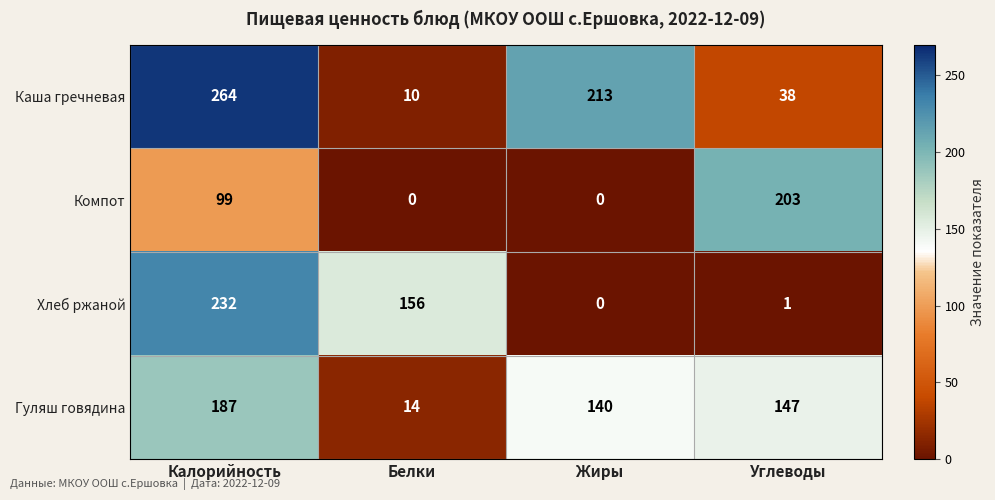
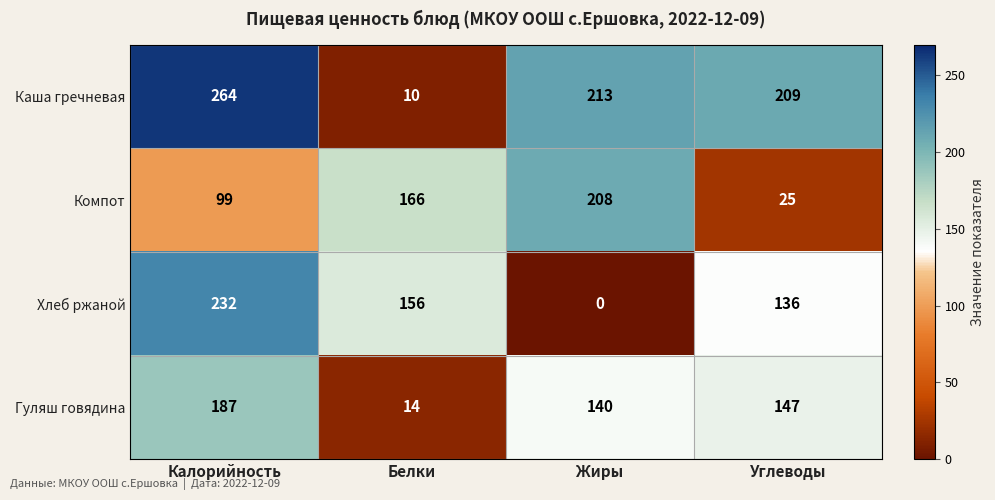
Каша гречневая, Углеводы: 38 -> 209
Компот, Белки: 0 -> 166
Компот, Жиры: 0 -> 208
Компот, Углеводы: 203 -> 25
Хлеб ржаной, Углеводы: 1 -> 136
